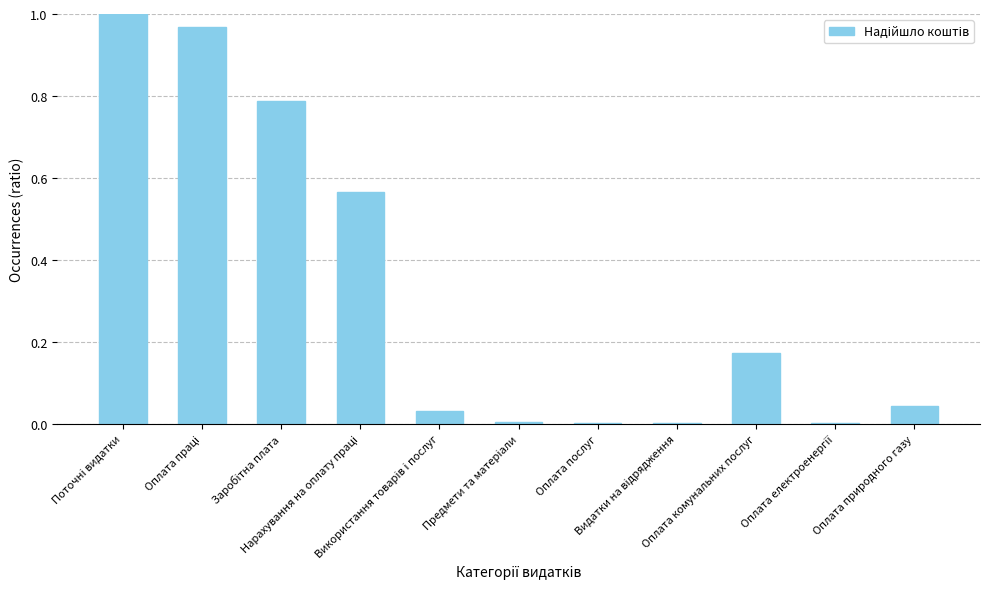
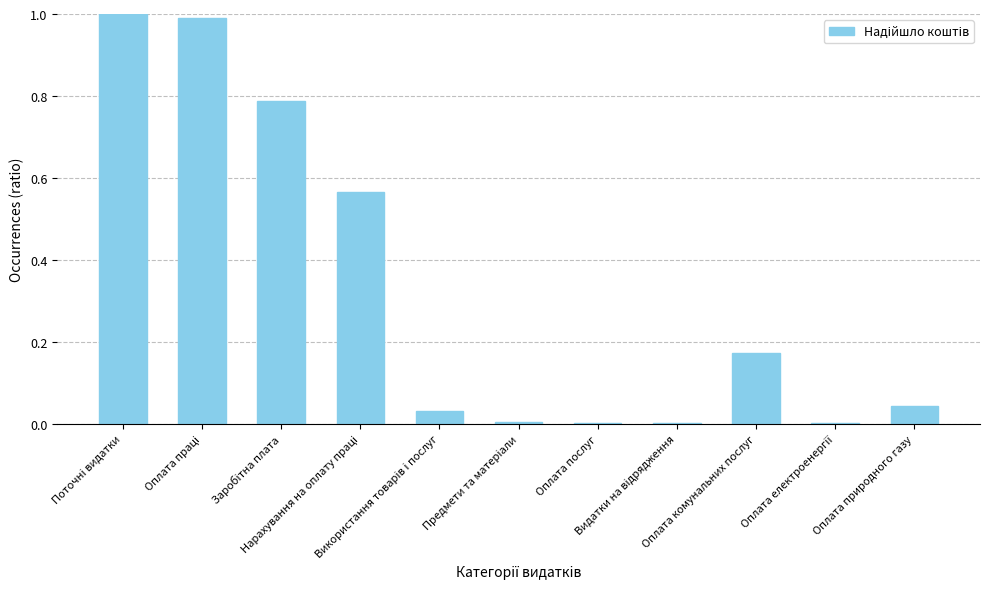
Оплата праці: 0.97 -> 0.99
